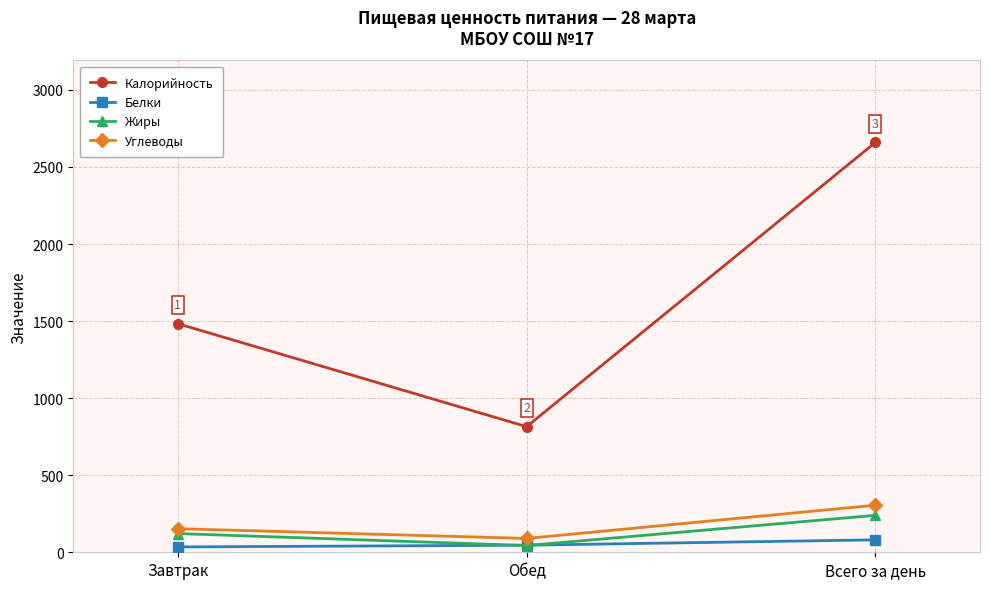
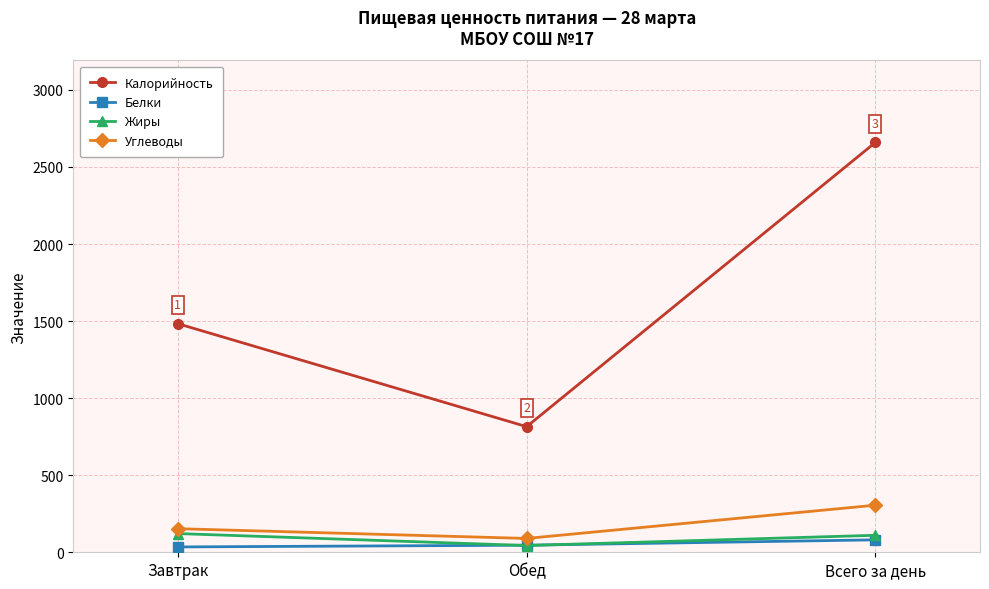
Жиры, Всего за день: 240 -> 110
